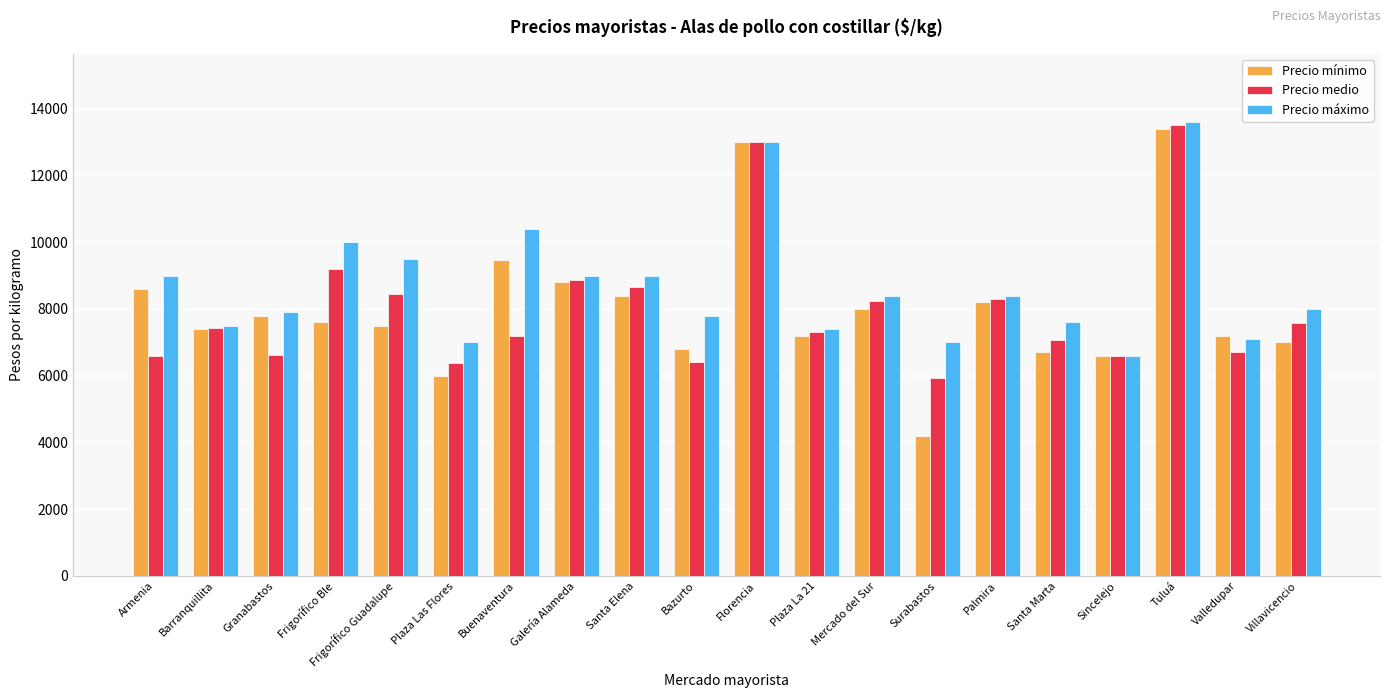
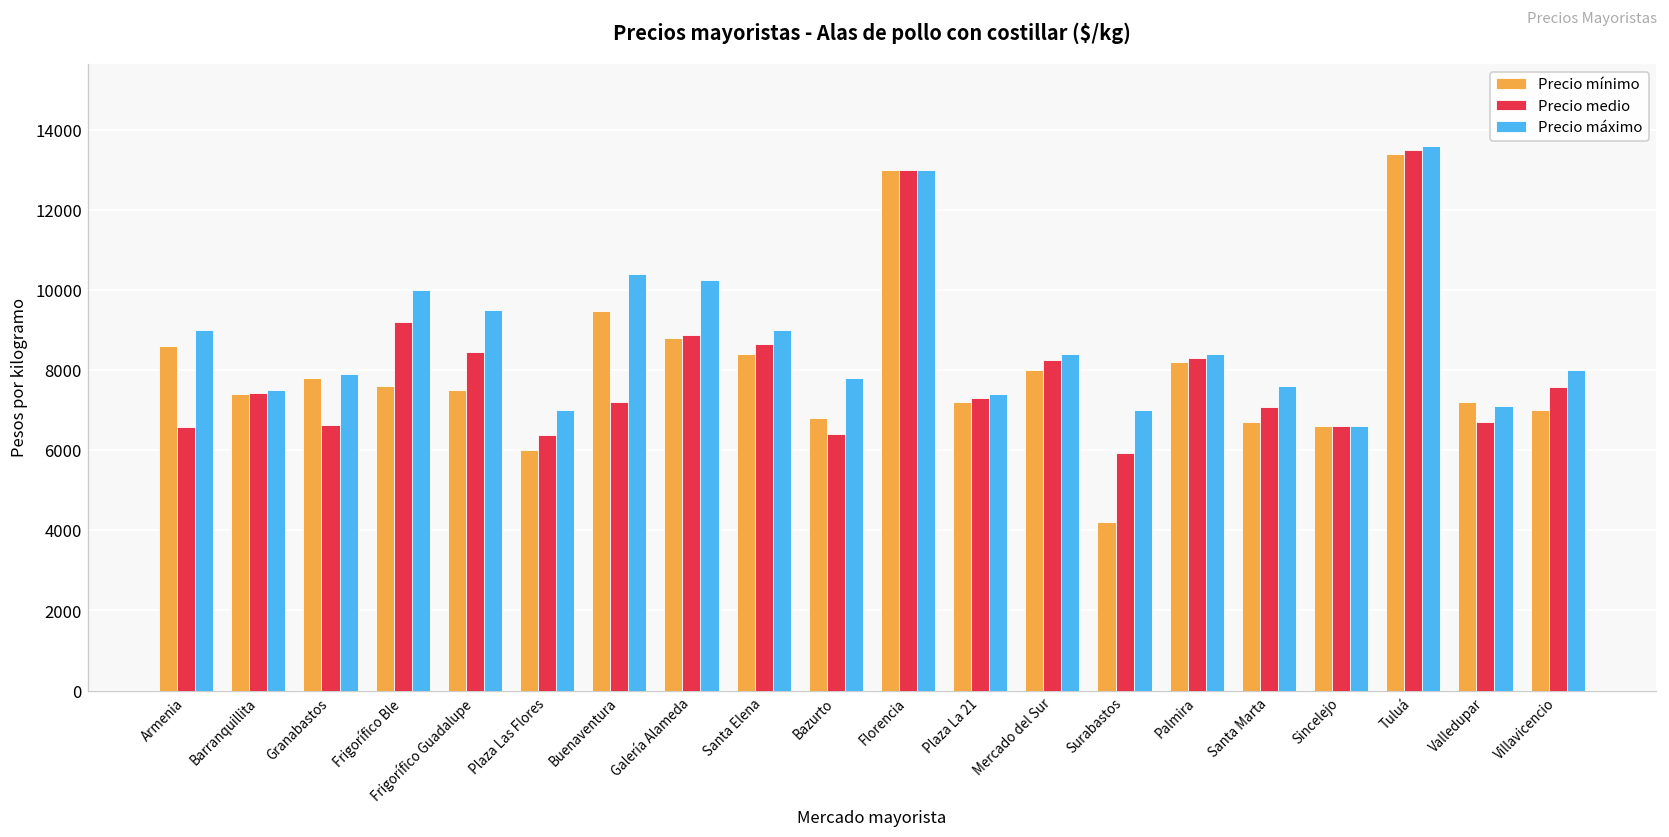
Precio máximo, Galería Alameda: 9000 -> 10300
